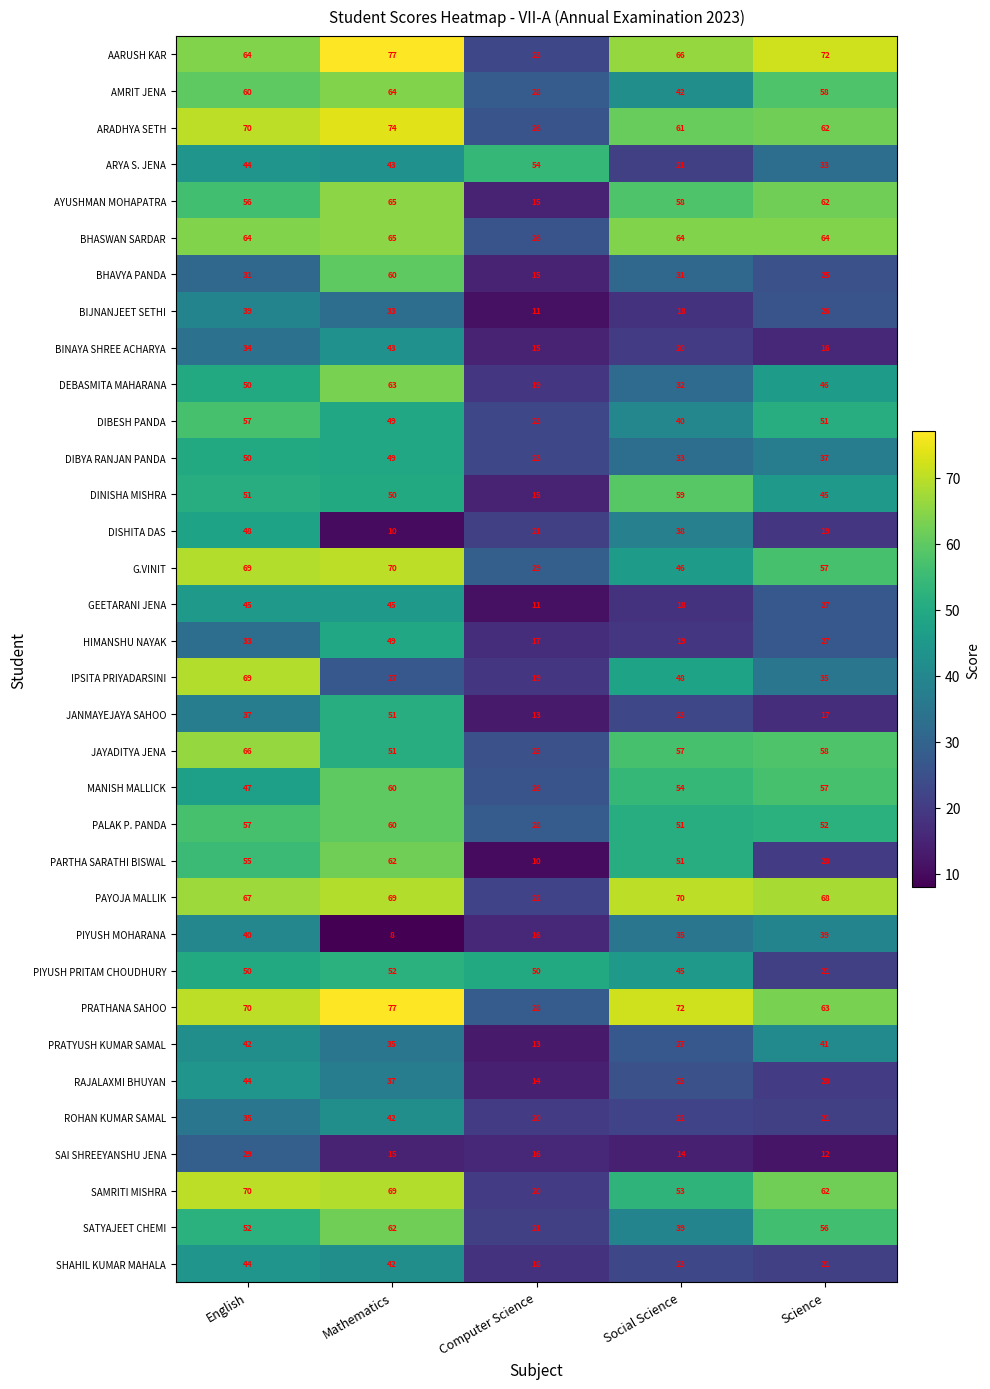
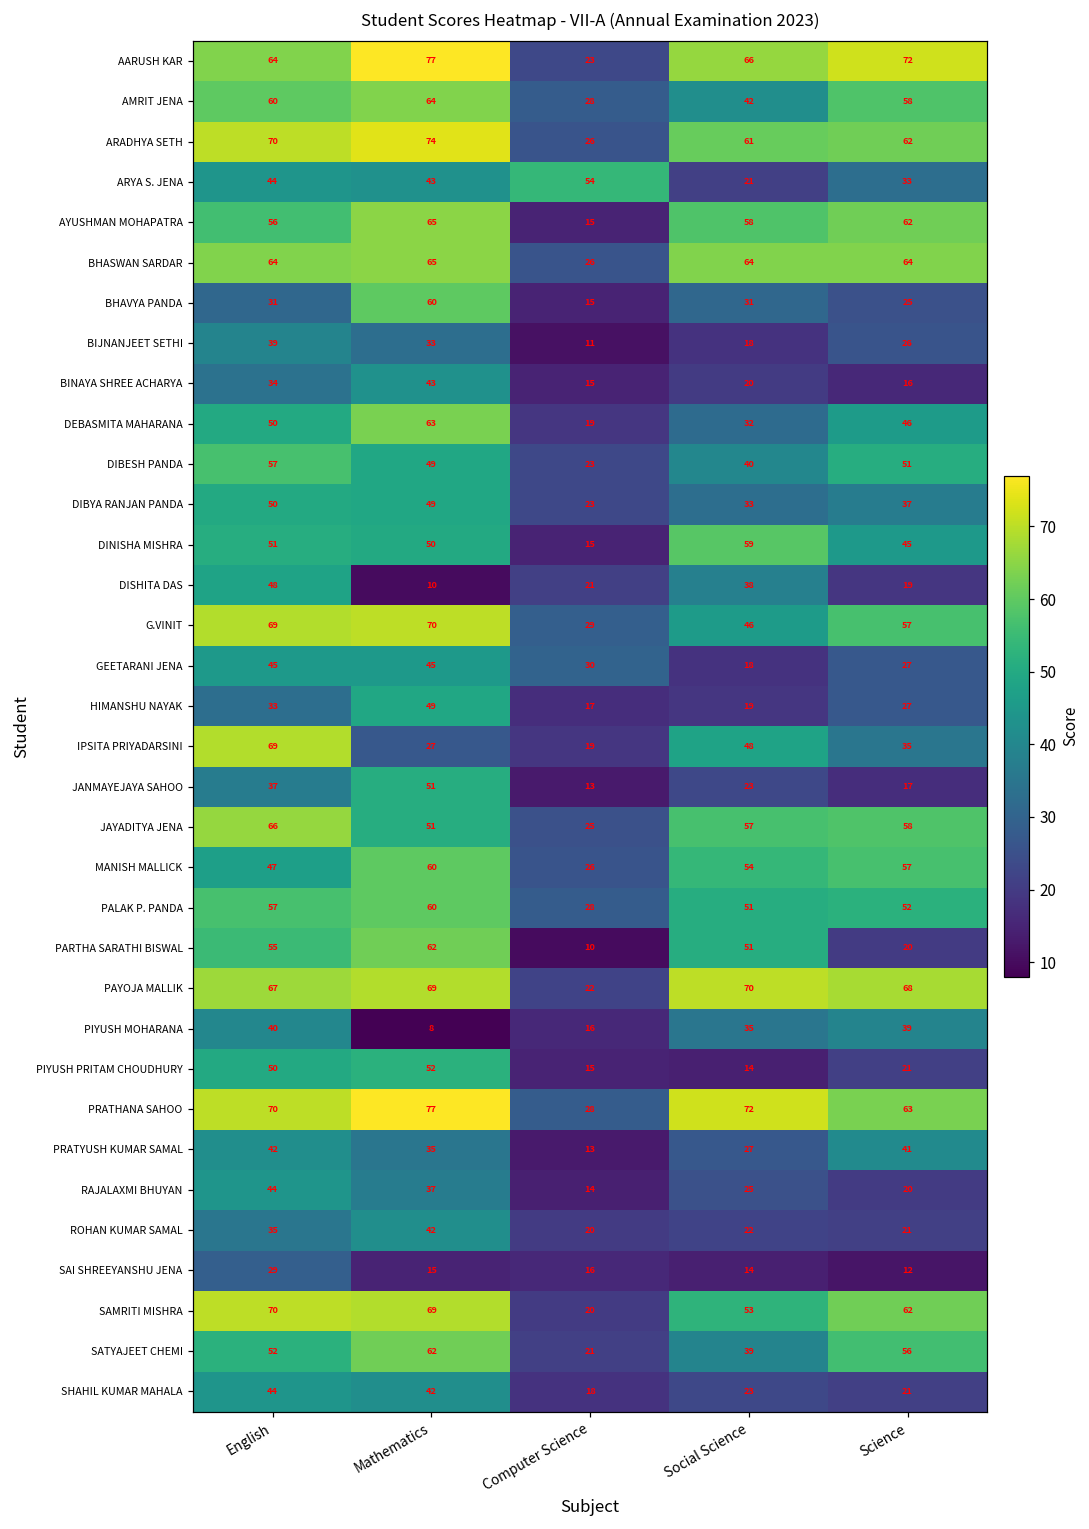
GEETARANI JENA, Computer Science: 11 -> 30
PIYUSH PRITAM CHOUDHURY, Computer Science: 50 -> 15
PIYUSH PRITAM CHOUDHURY, Social Science: 45 -> 14
